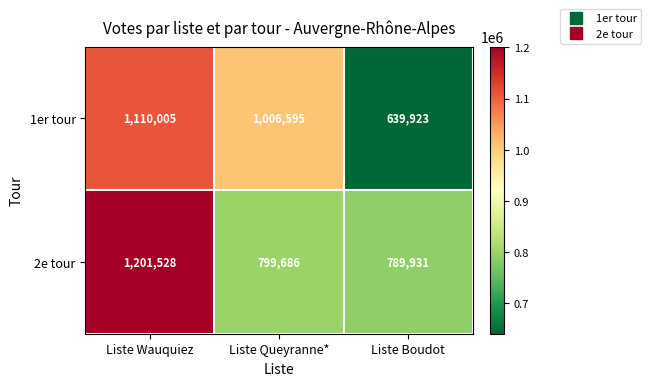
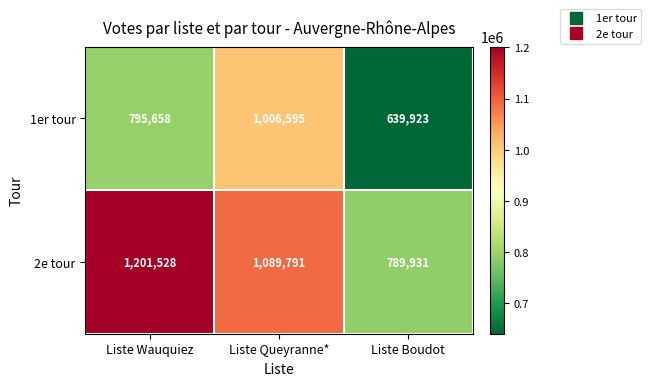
1er tour, Liste Wauquiez: 1,110,005 -> 795,658
2e tour, Liste Queyranne*: 799,686 -> 1,089,791
